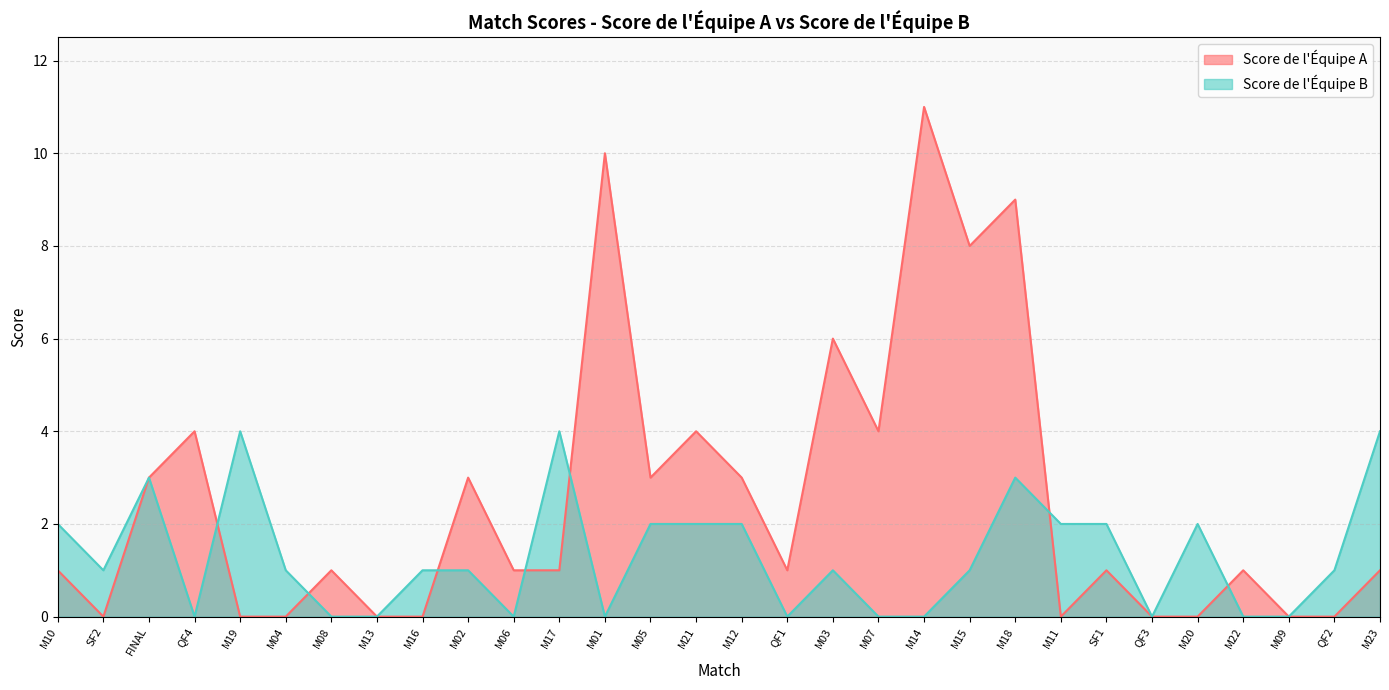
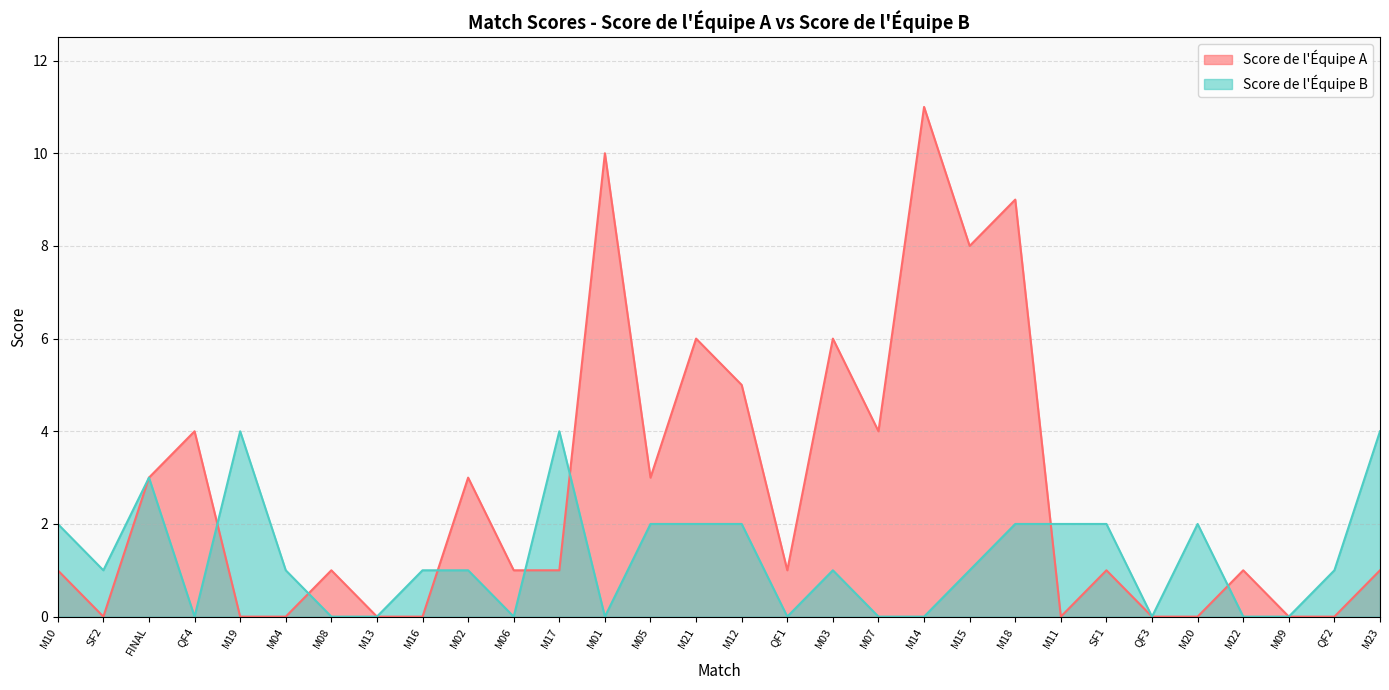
Score de l'Équipe A, M21: 4 -> 6
Score de l'Équipe A, M12: 3 -> 5
Score de l'Équipe B, M18: 3 -> 2
